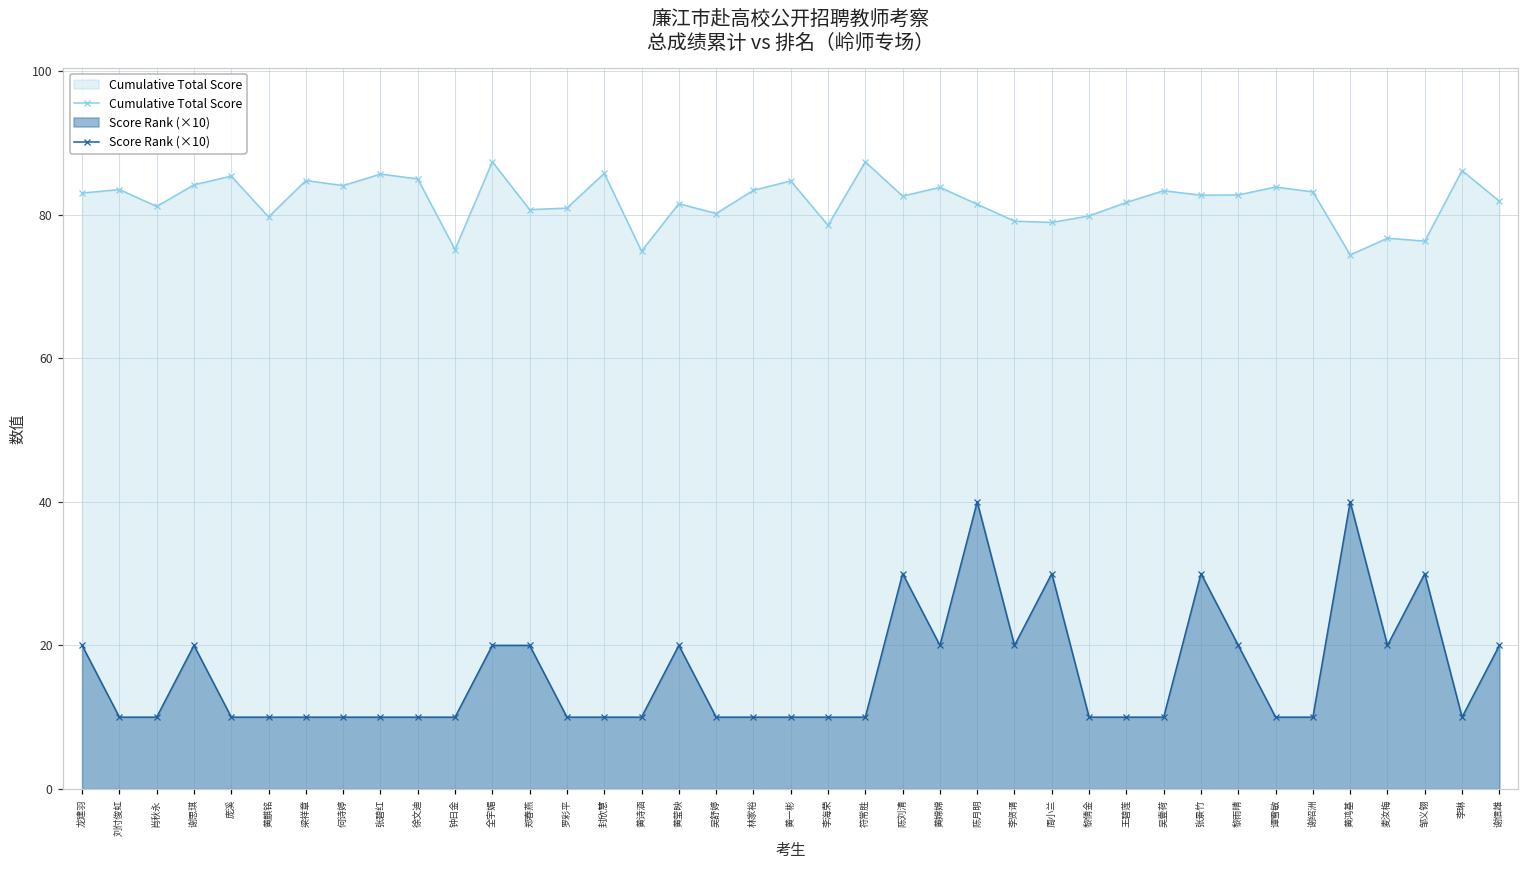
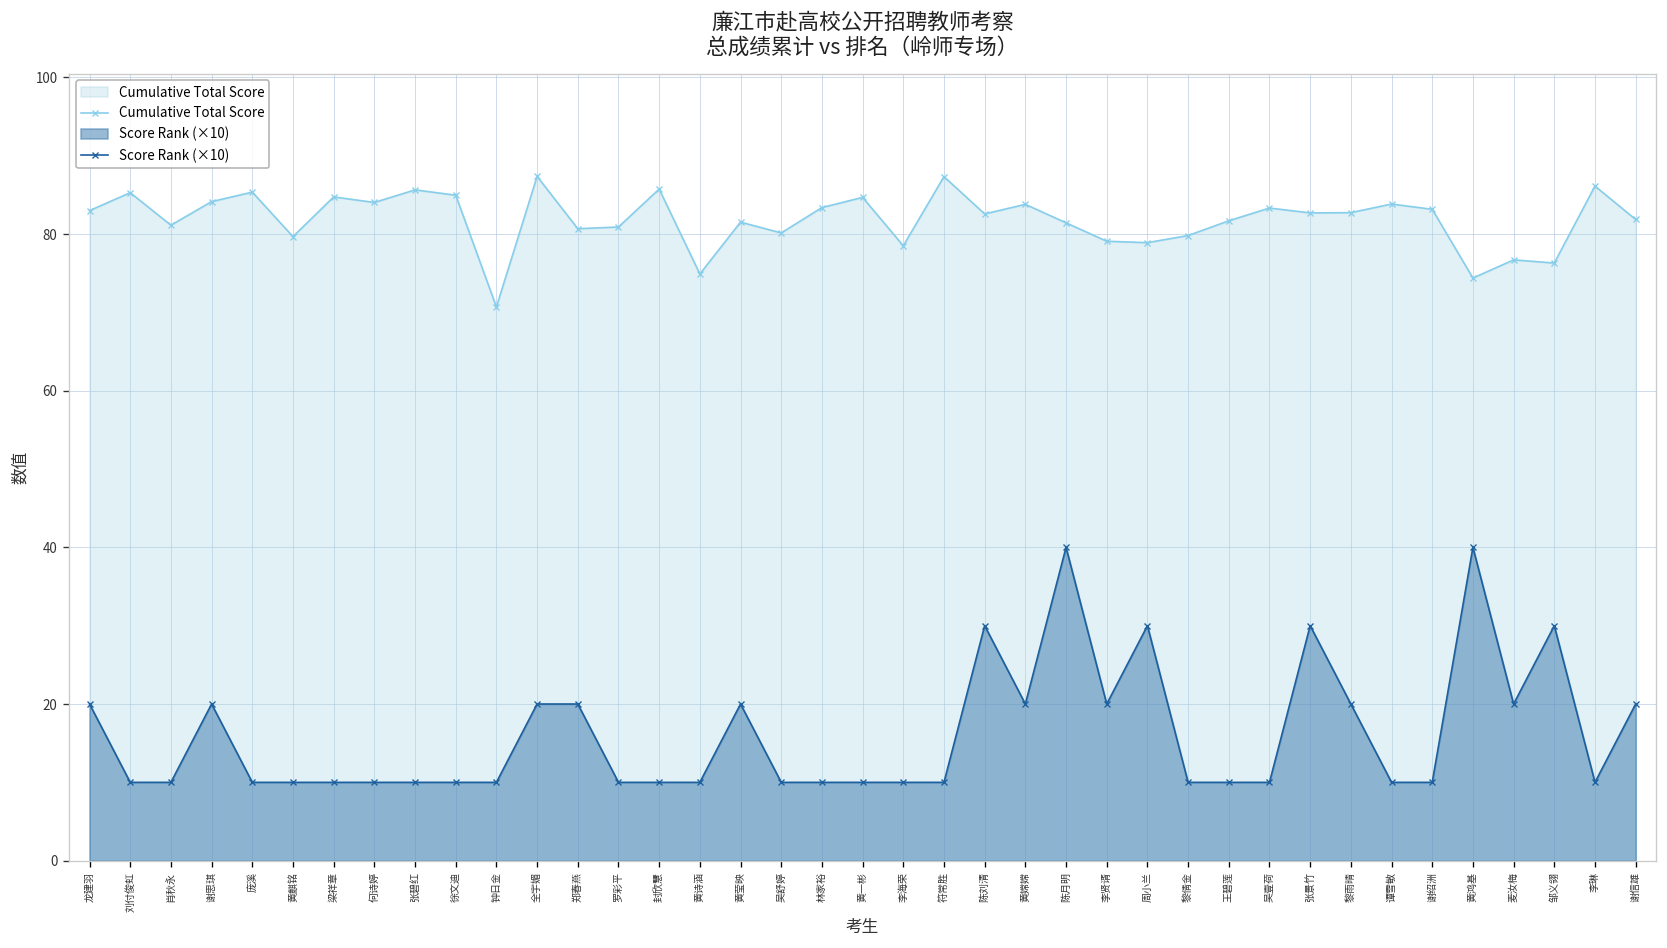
Cumulative Total Score, 刘付俊虹: 83 -> 85
Cumulative Total Score, 钟日金: 75 -> 71
